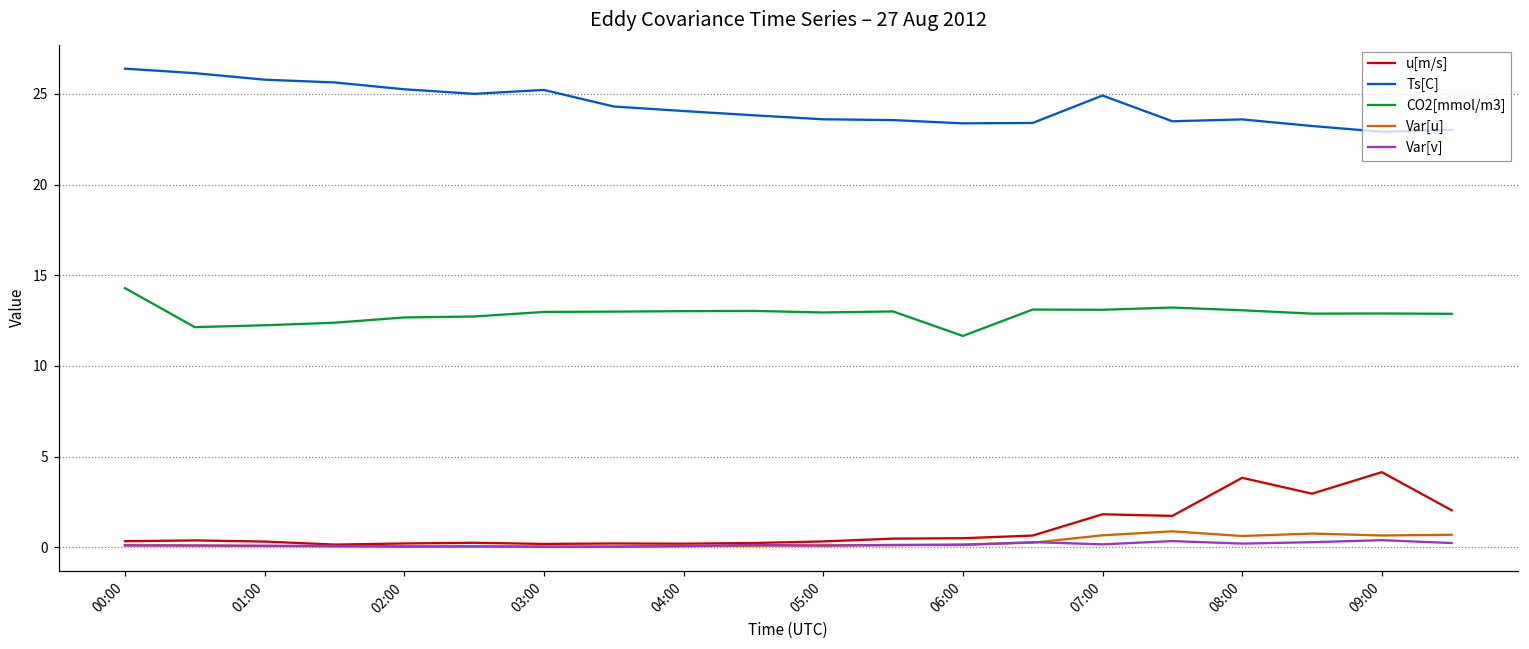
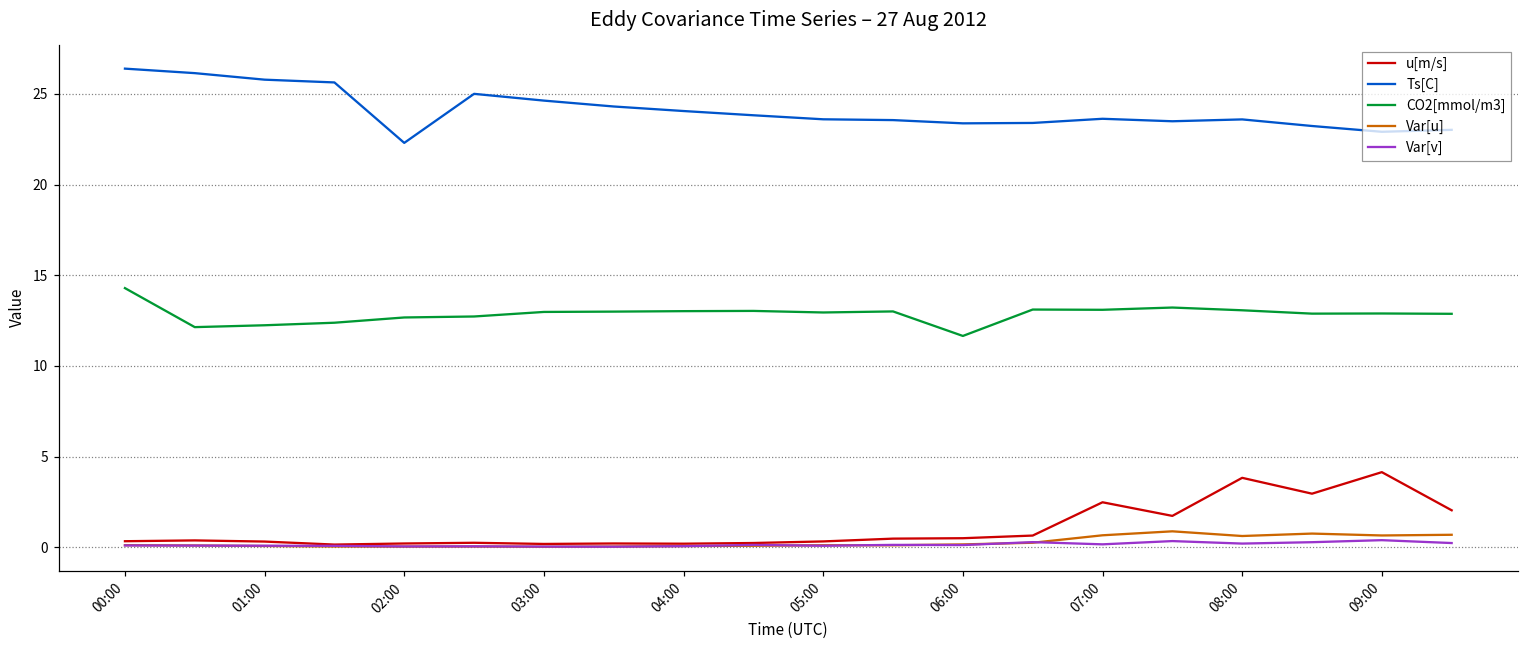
Ts[C], 02:00: 25.3 -> 22.3
Ts[C], 03:00: 25.2 -> 24.6
u[m/s], 07:00: 1.8 -> 2.5
Ts[C], 07:00: 24.9 -> 23.6
